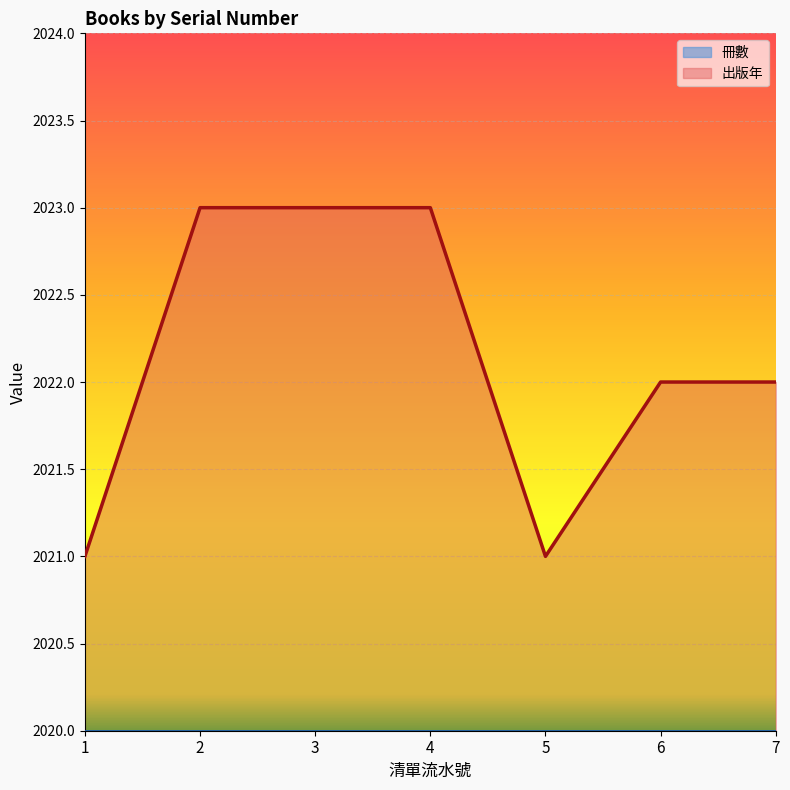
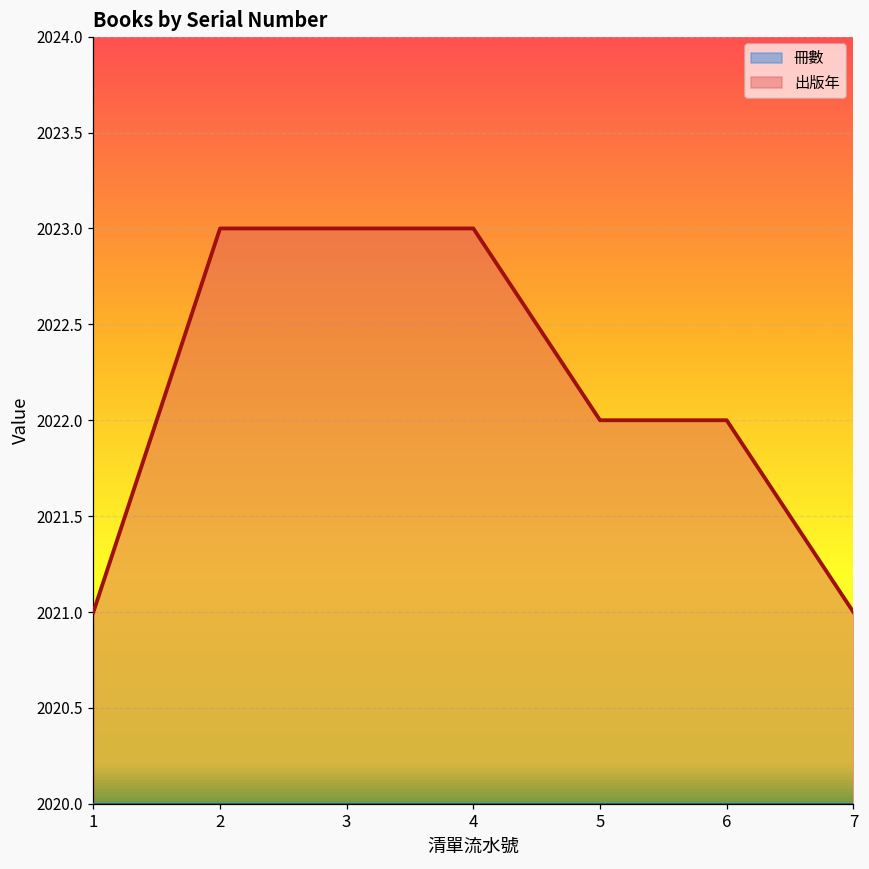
出版年, 5: 2021 -> 2022
出版年, 7: 2022 -> 2021
